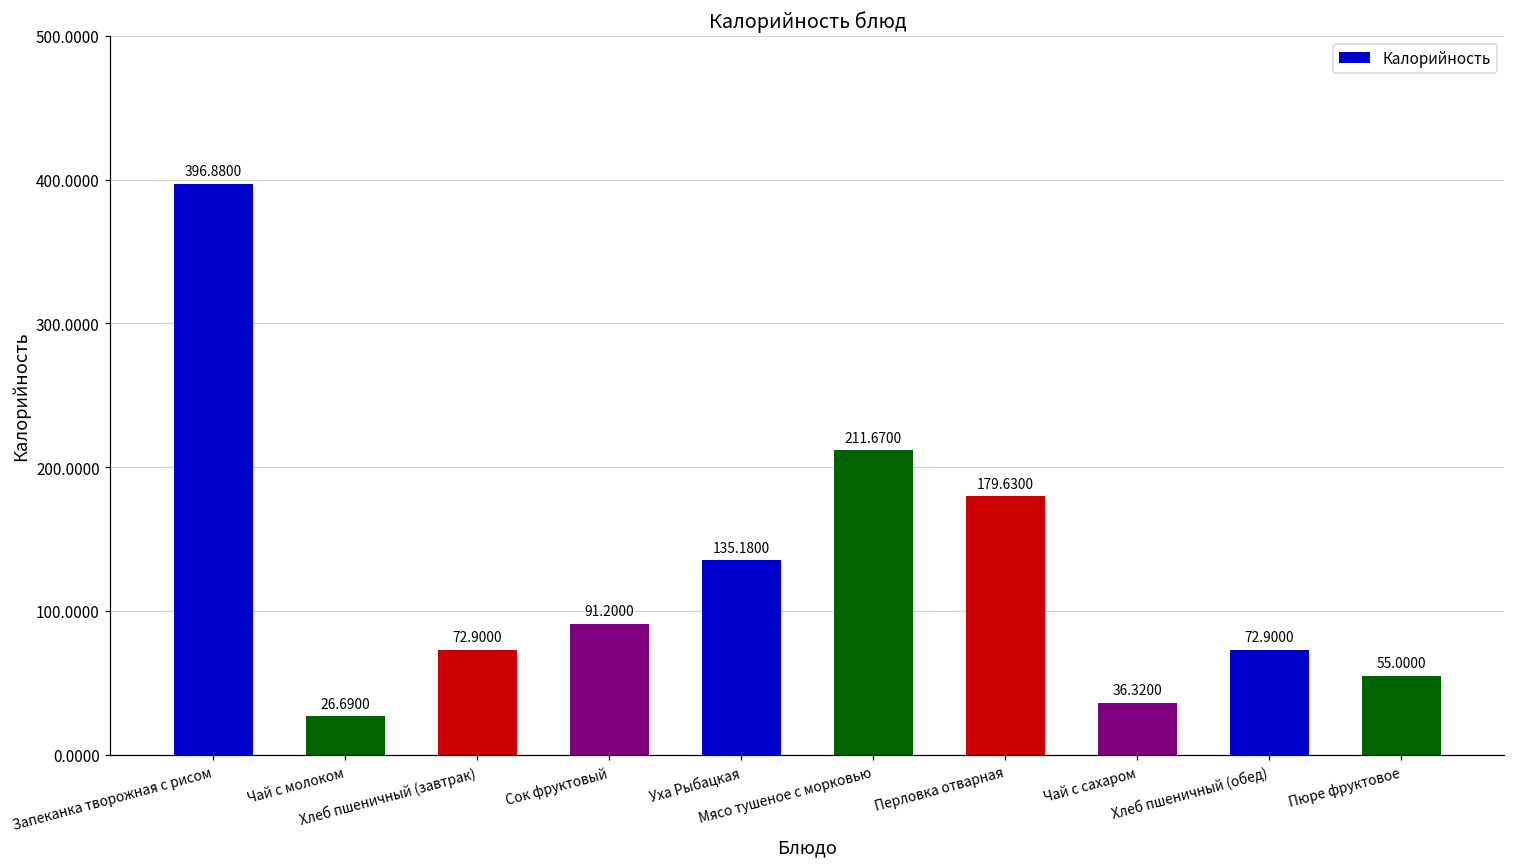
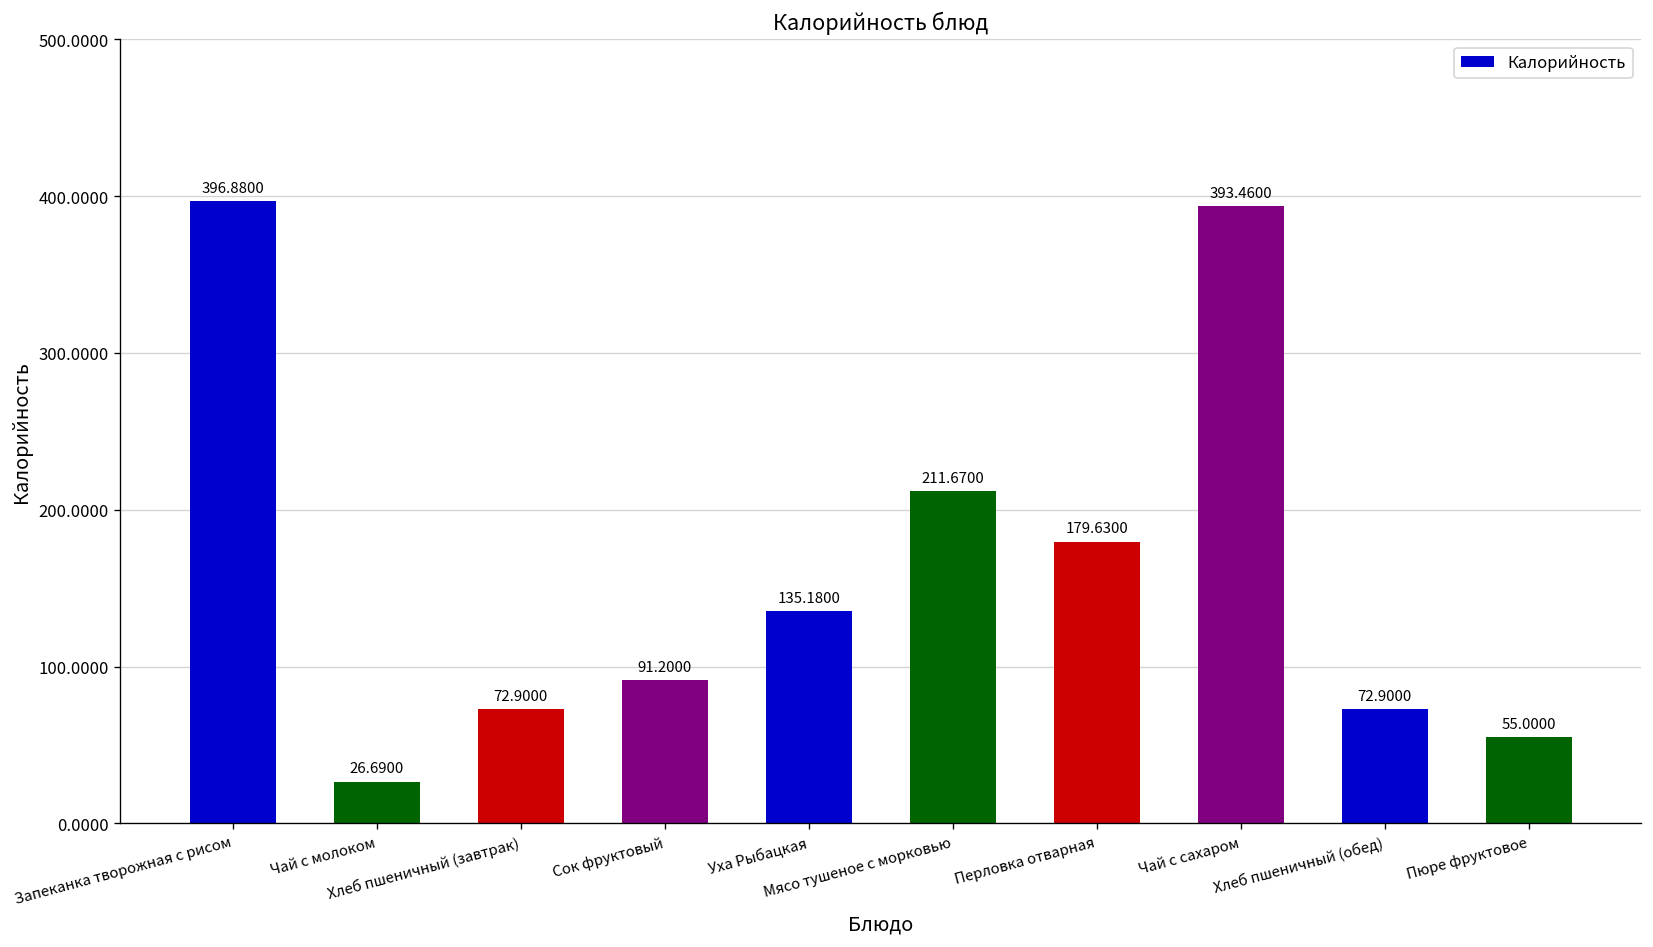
Чай с сахаром: 36.3200 -> 393.4600
